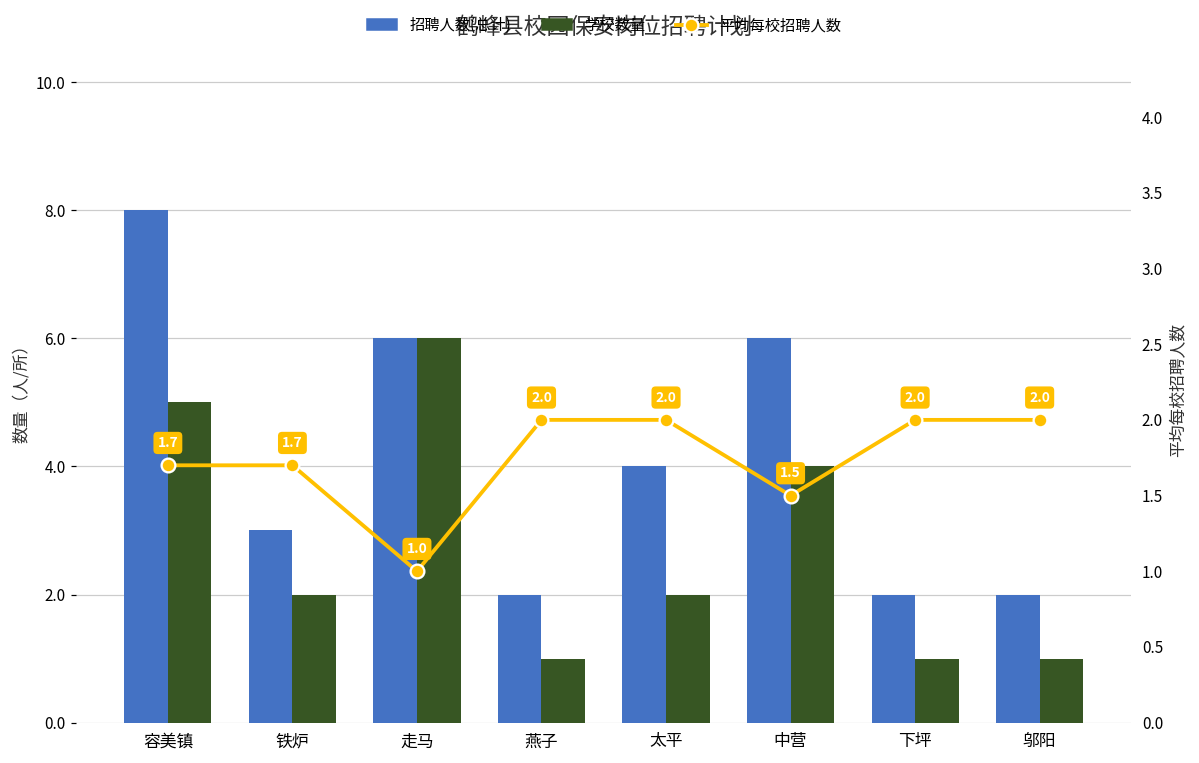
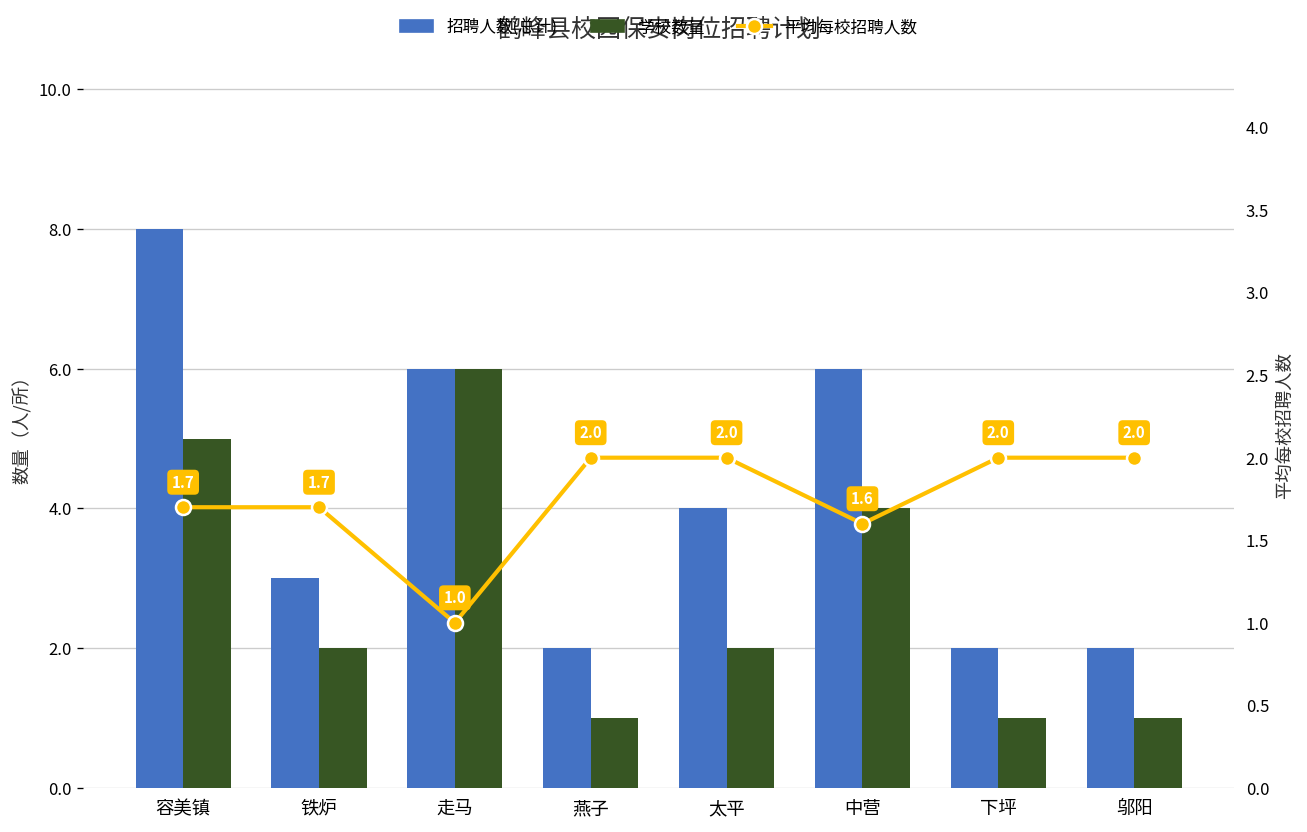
平均每校招聘人数, 中营: 1.5 -> 1.6
